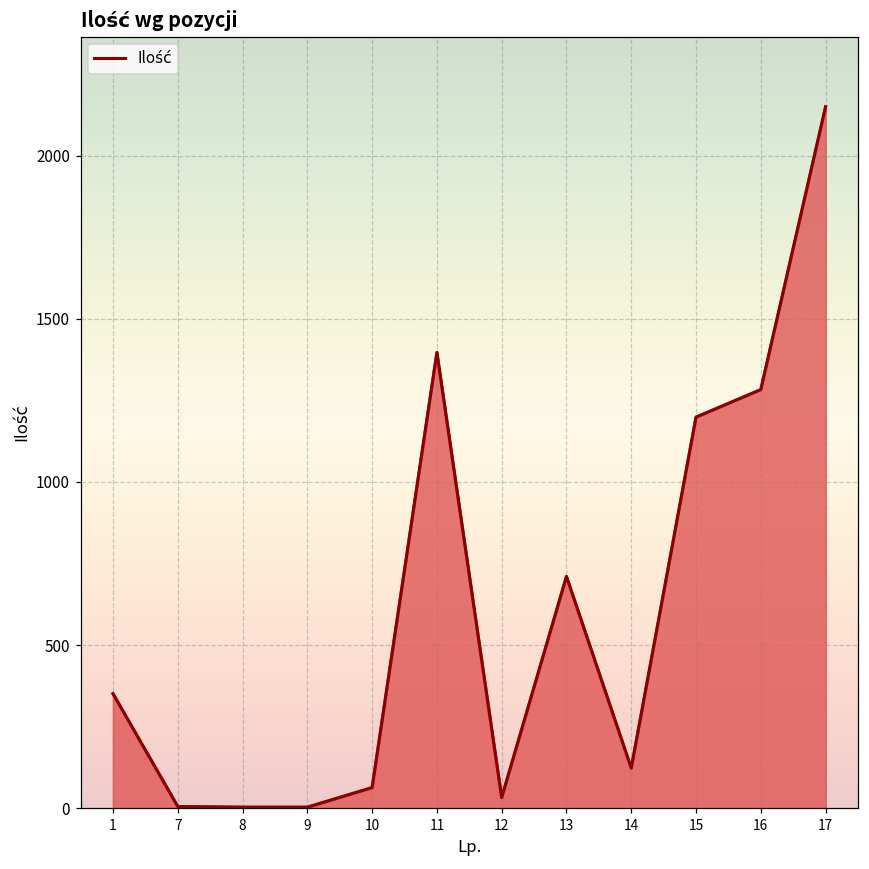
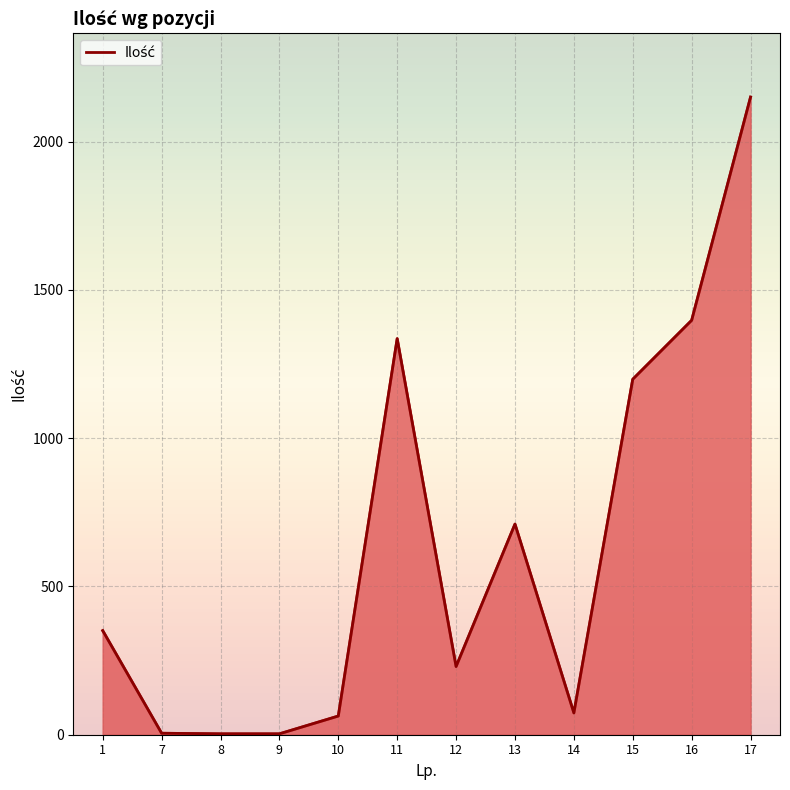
11: 1400 -> 1340
12: 30 -> 230
14: 120 -> 70
16: 1280 -> 1400
